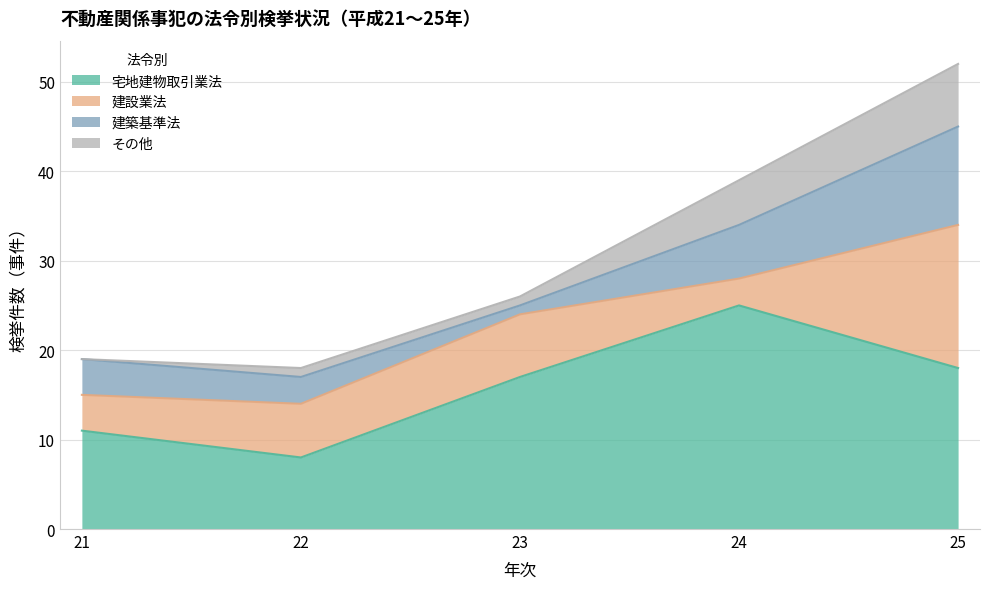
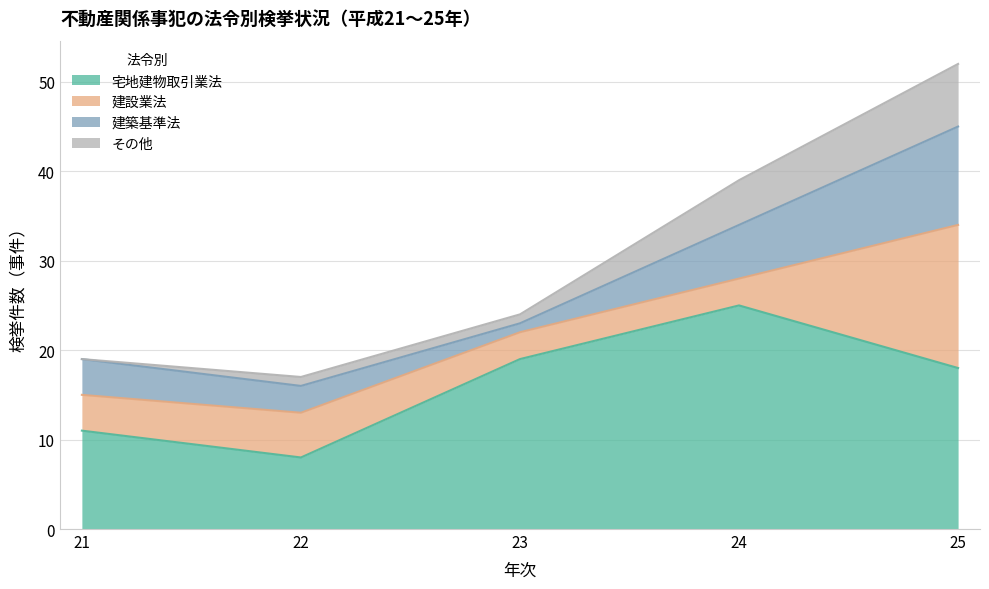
建設業法, 22: 6 -> 5
宅地建物取引業法, 23: 17 -> 19
建設業法, 23: 7 -> 3
